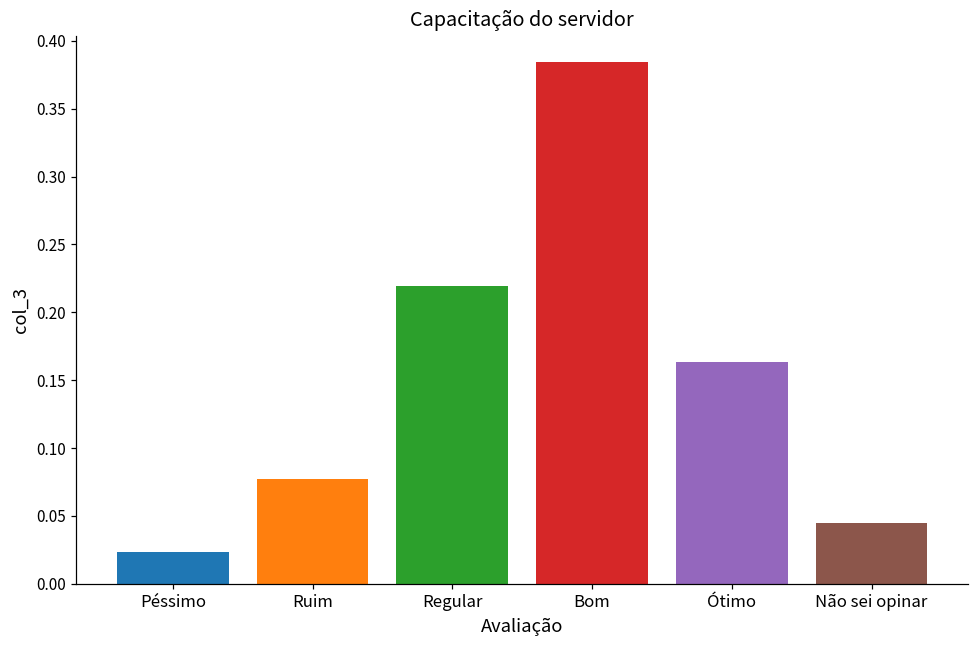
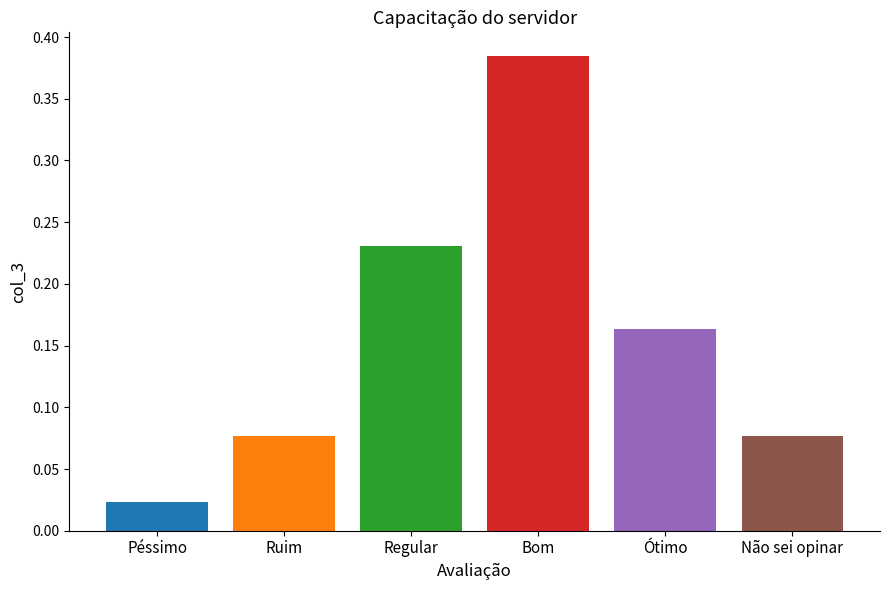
Regular: 0.220 -> 0.231
Não sei opinar: 0.045 -> 0.077
